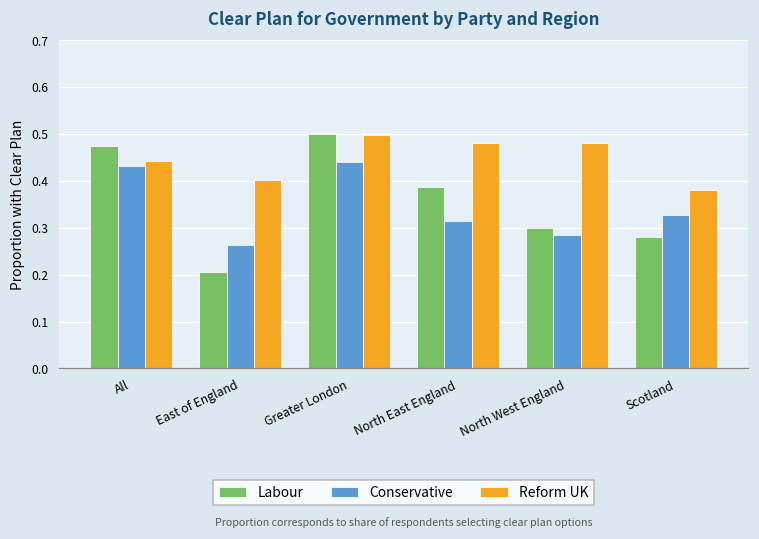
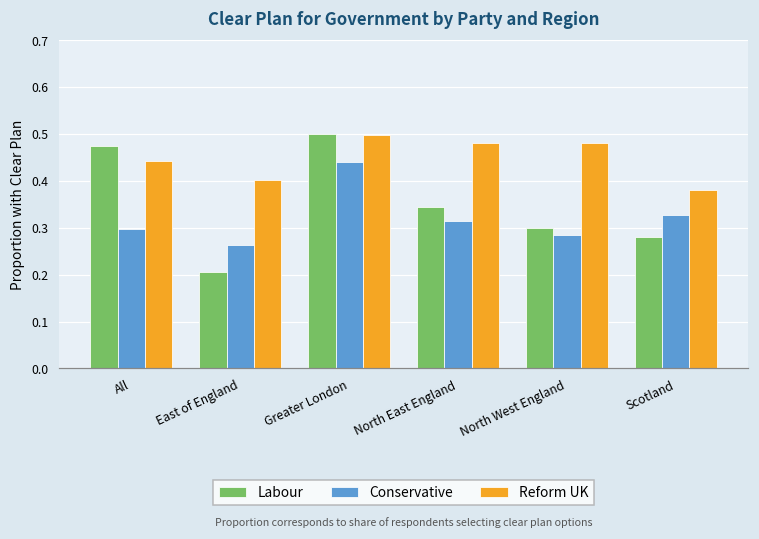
Conservative, All: 0.43 -> 0.30
Labour, North East England: 0.39 -> 0.35
